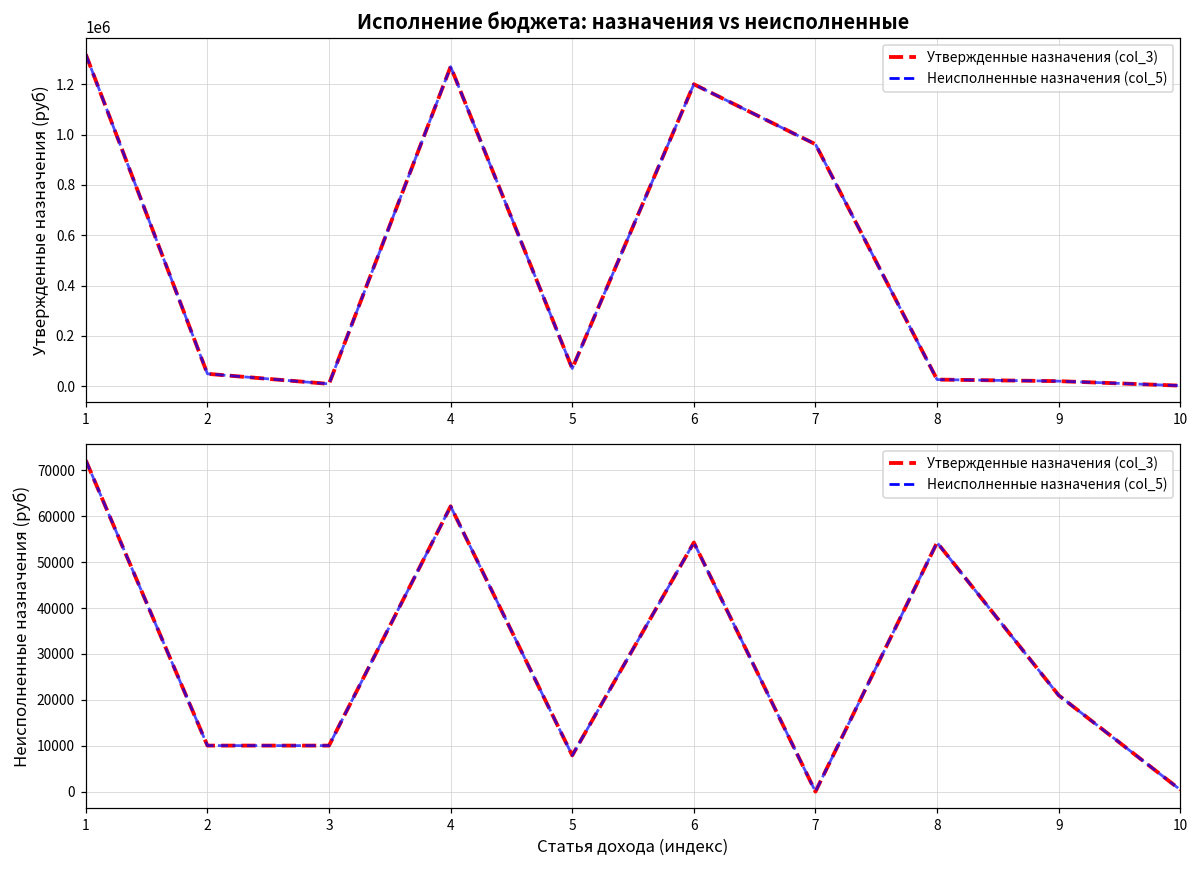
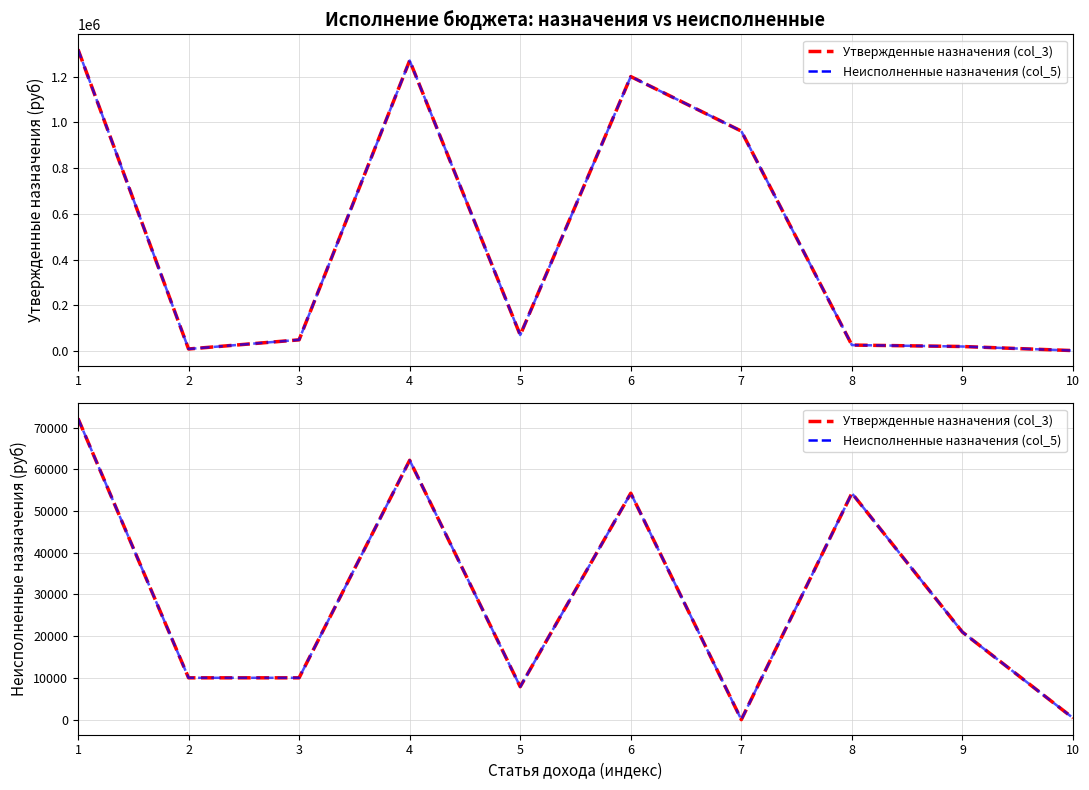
Исполнение бюджета: назначения vs неисполненные, 2: 50000 -> 10000
Исполнение бюджета: назначения vs неисполненные, 3: 10000 -> 50000
